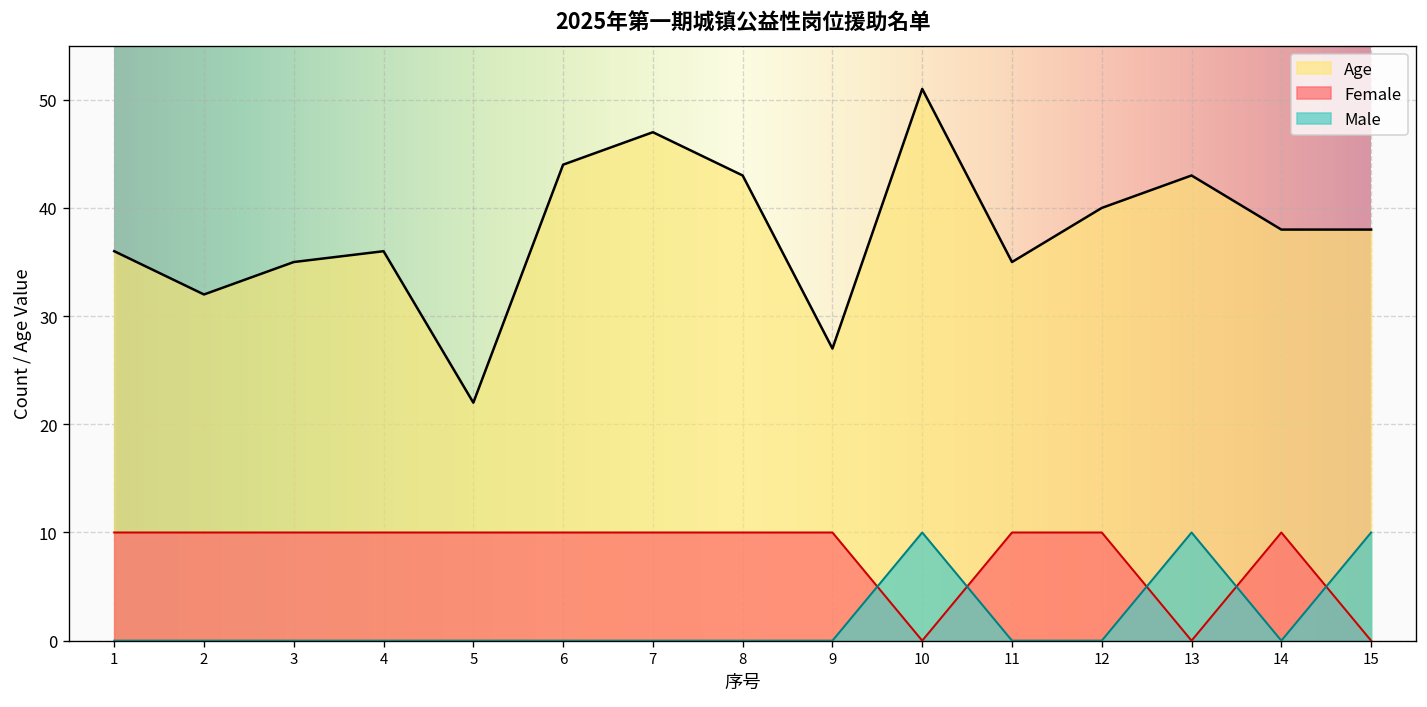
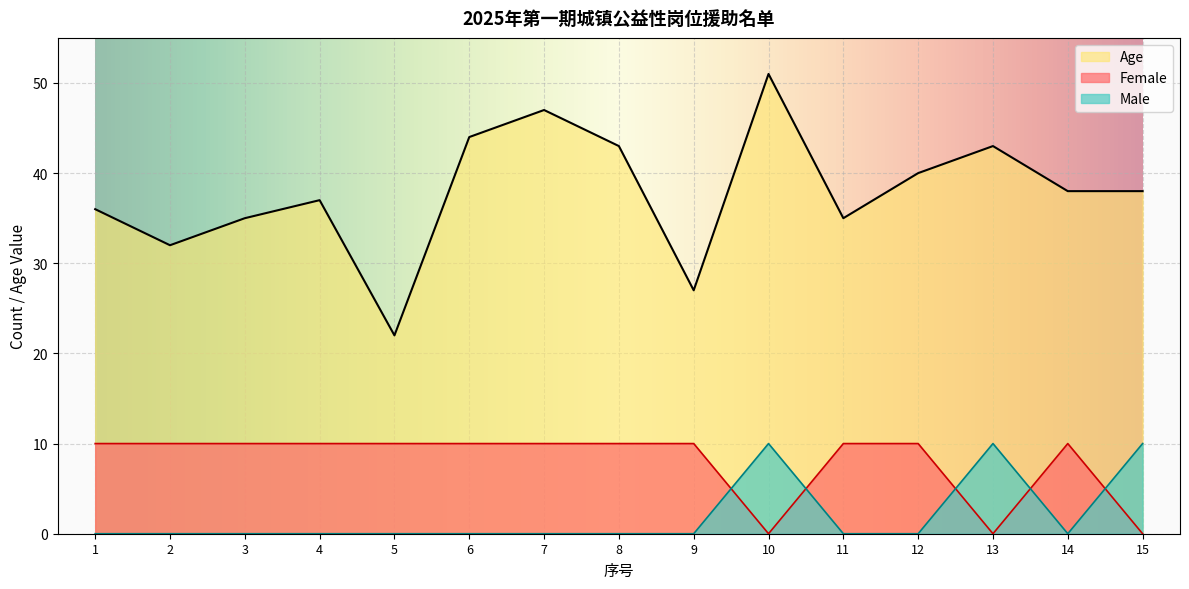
Age, 4: 36 -> 37
